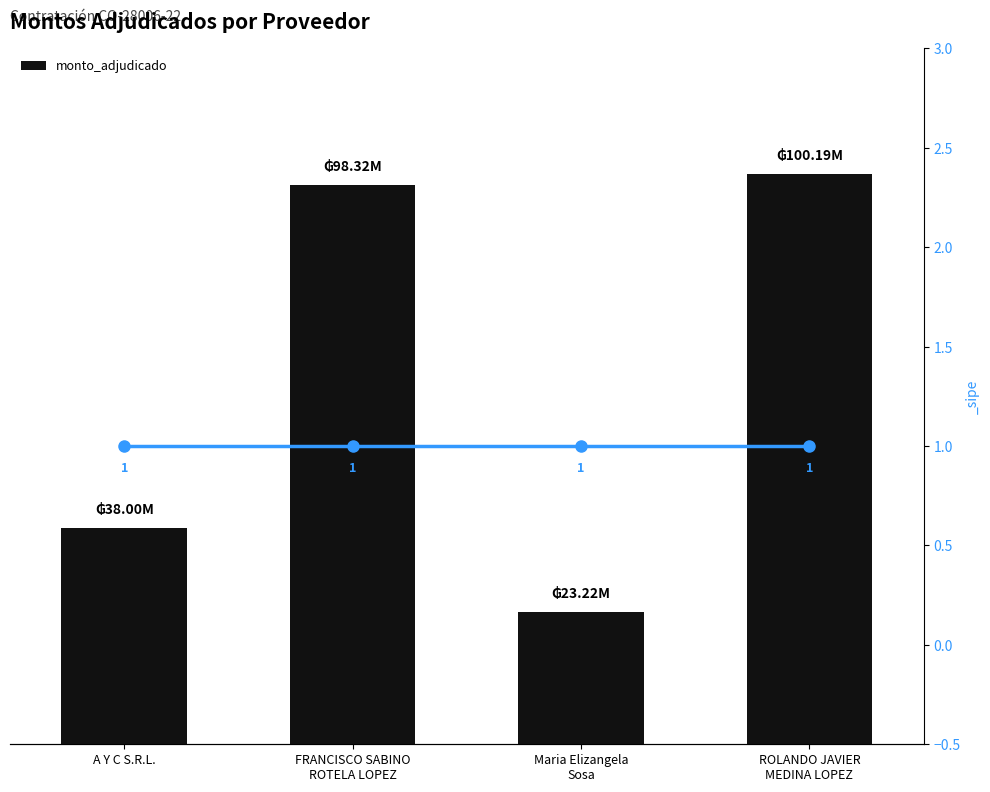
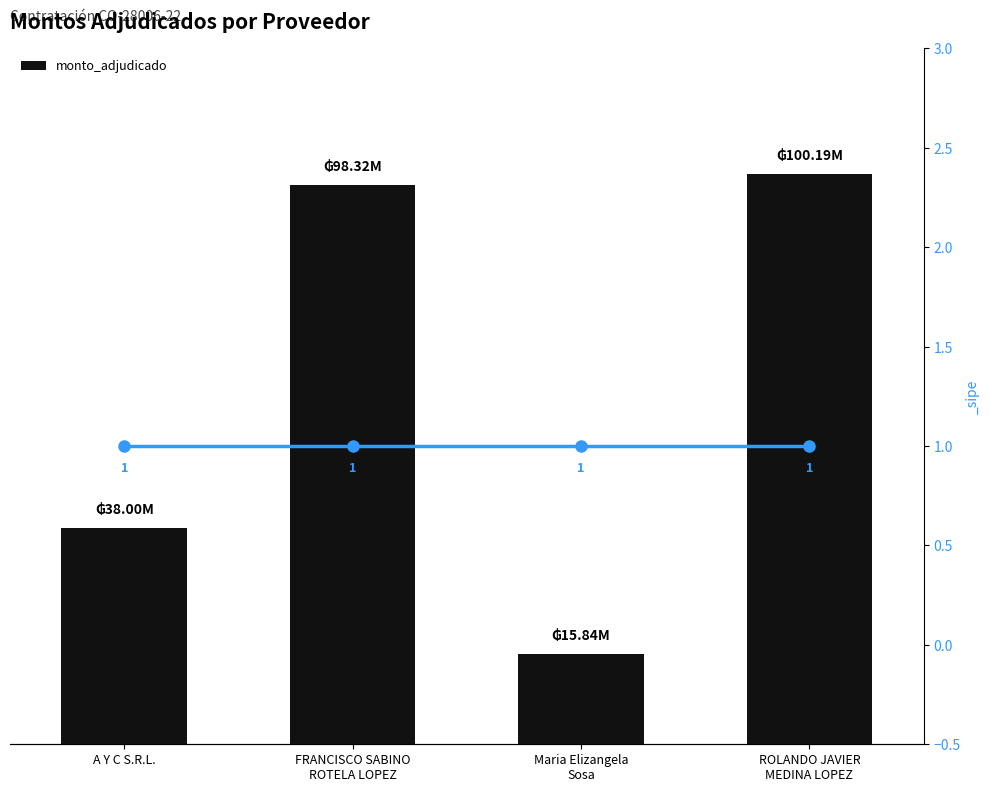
monto_adjudicado, Maria Elizangela Sosa: 23.22M -> 15.84M
